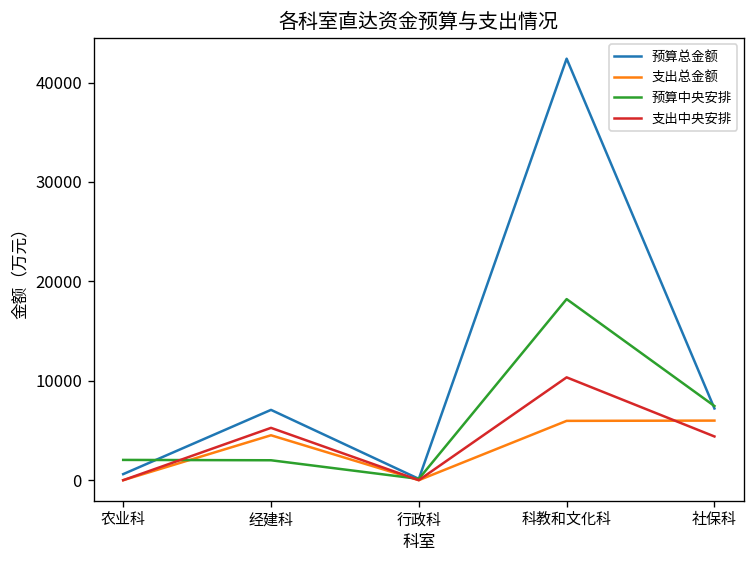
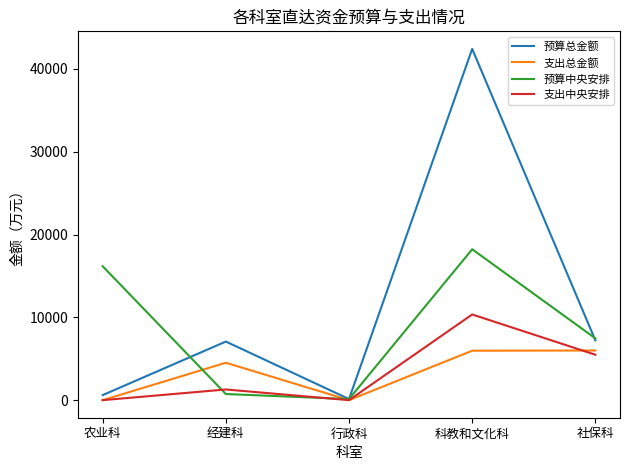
预算中央安排, 农业科: 2000 -> 16000
预算中央安排, 经建科: 2000 -> 1000
支出中央安排, 经建科: 5000 -> 1000
支出中央安排, 社保科: 4000 -> 5000
